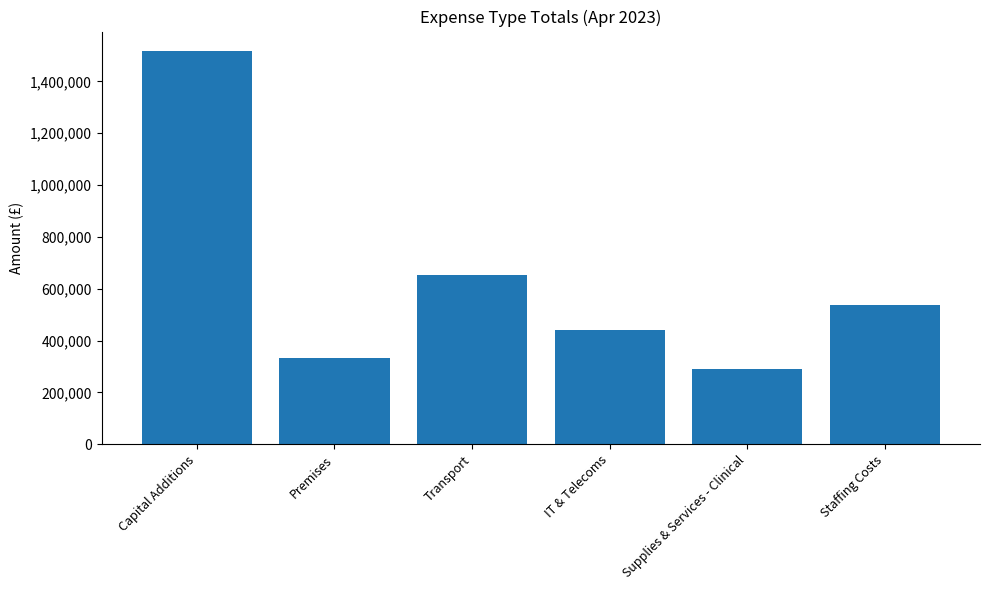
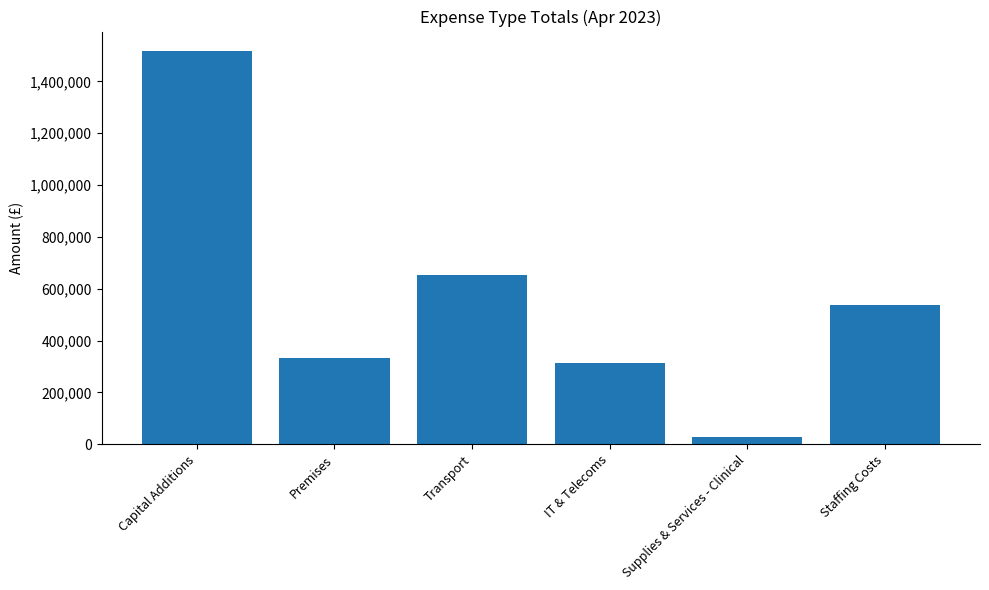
IT & Telecoms: 440,000 -> 310,000
Supplies & Services - Clinical: 290,000 -> 30,000
